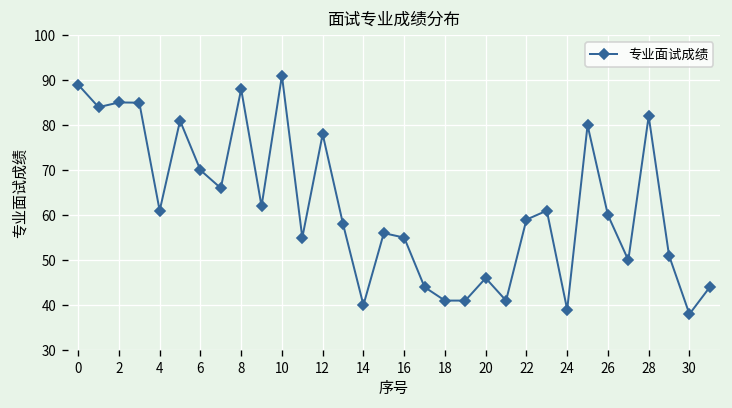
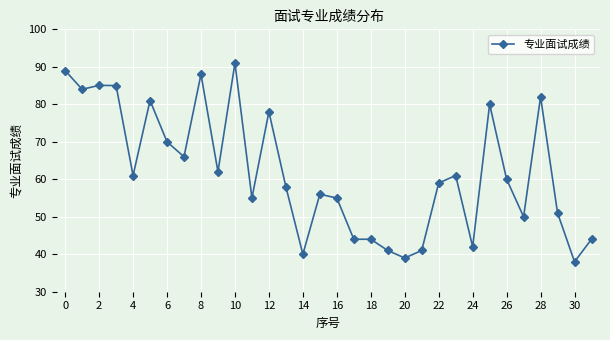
18: 41 -> 44
20: 46 -> 39
24: 39 -> 42
